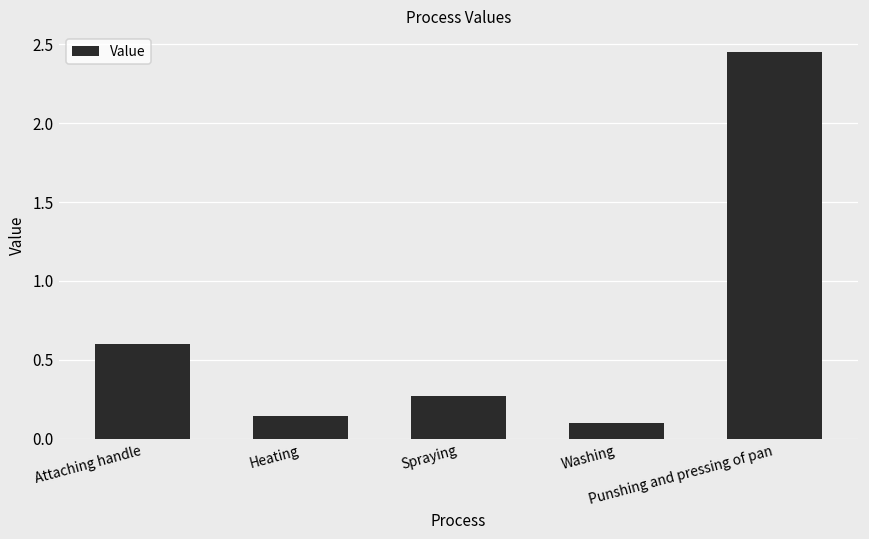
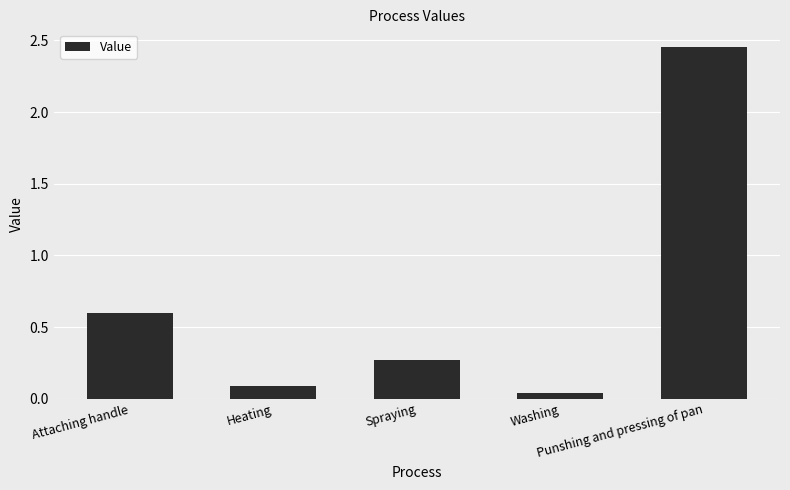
Heating: 0.15 -> 0.09
Washing: 0.10 -> 0.04
